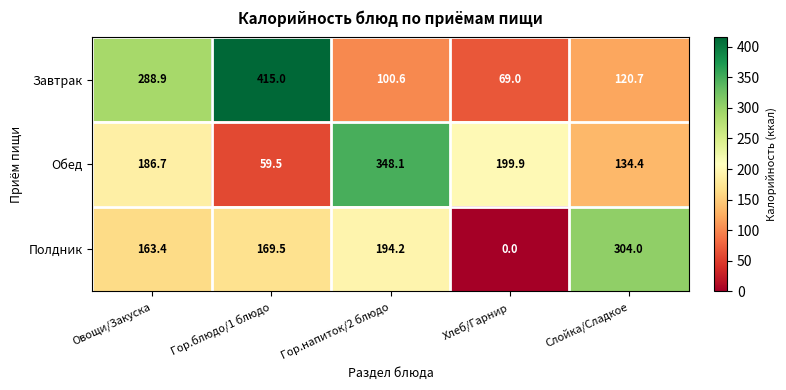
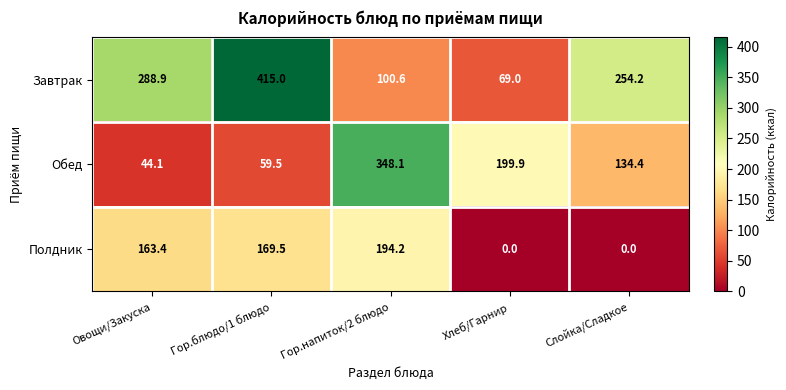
Завтрак, Слойка/Сладкое: 120.7 -> 254.2
Обед, Овощи/Закуска: 186.7 -> 44.1
Полдник, Слойка/Сладкое: 304.0 -> 0.0
